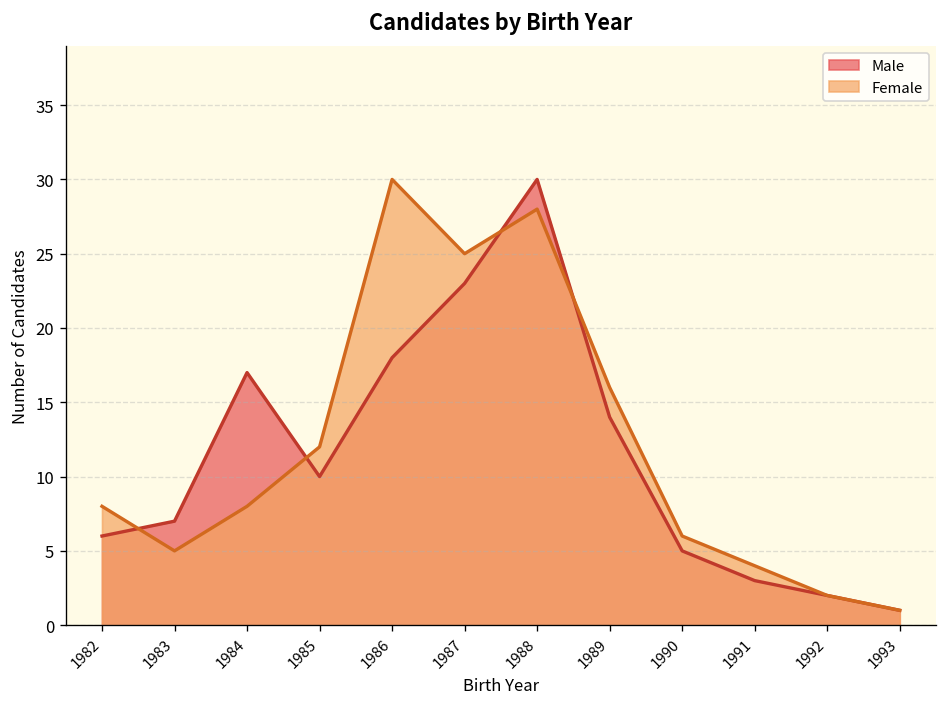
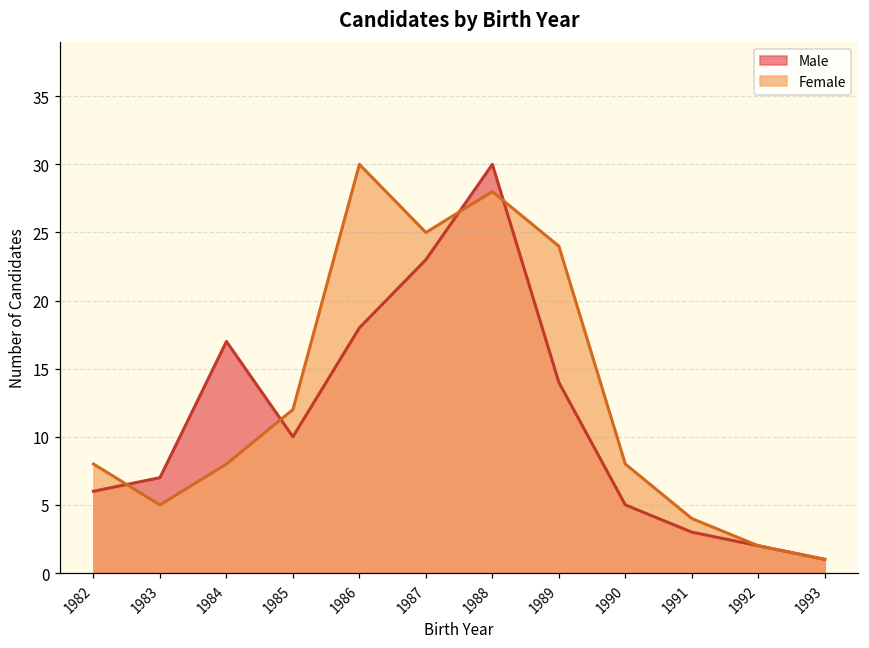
Female, 1989: 16 -> 24
Female, 1990: 6 -> 8
